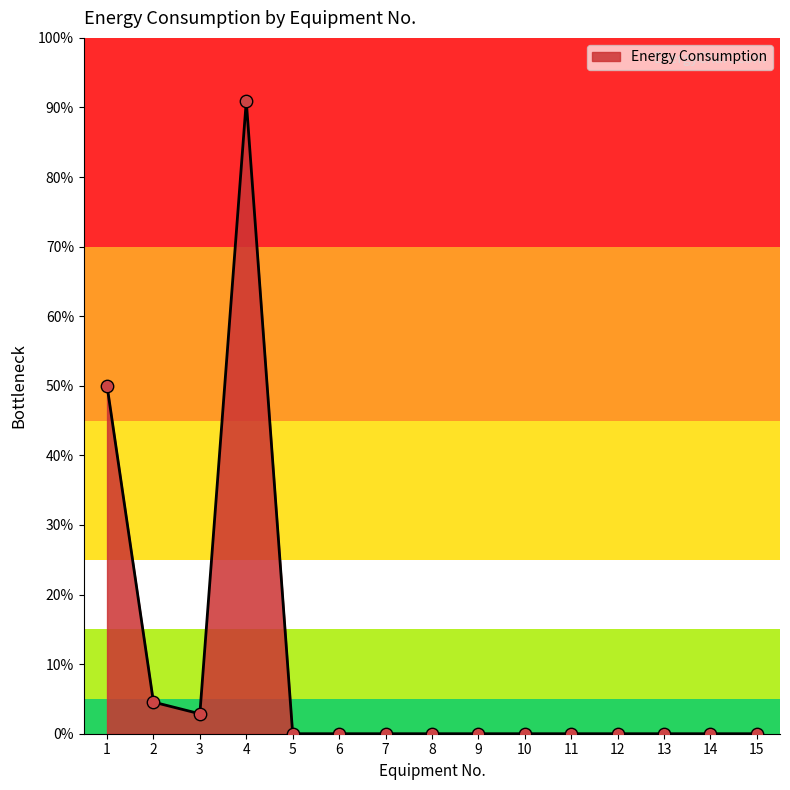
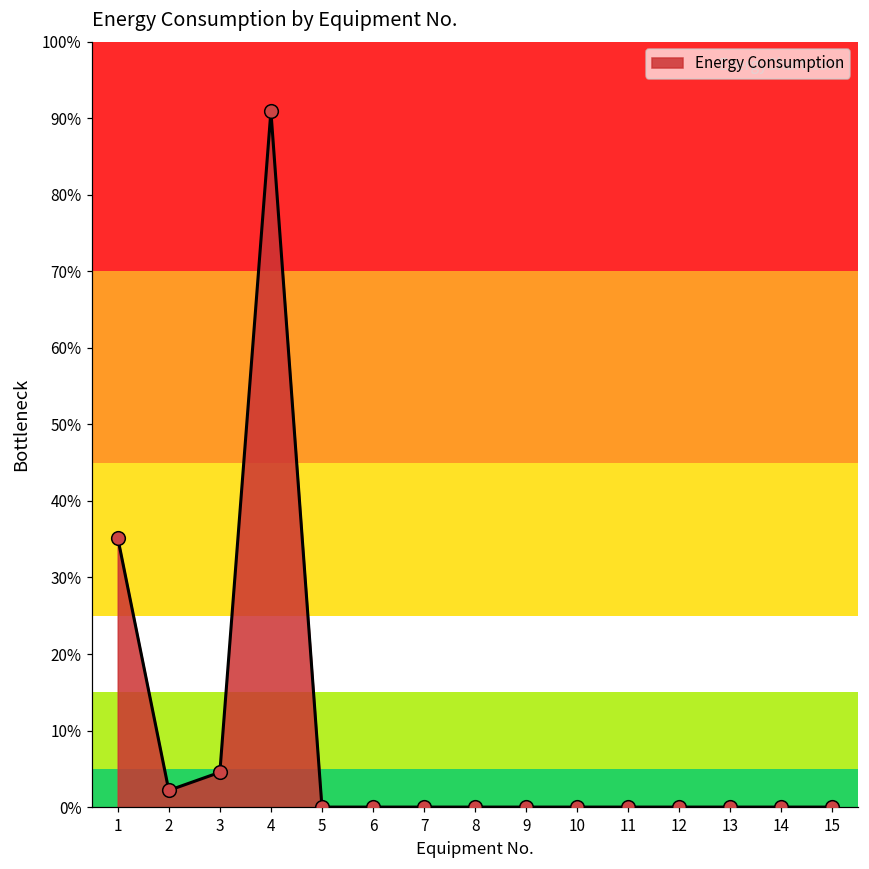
1: 50% -> 35%
2: 5% -> 2%
3: 3% -> 5%
